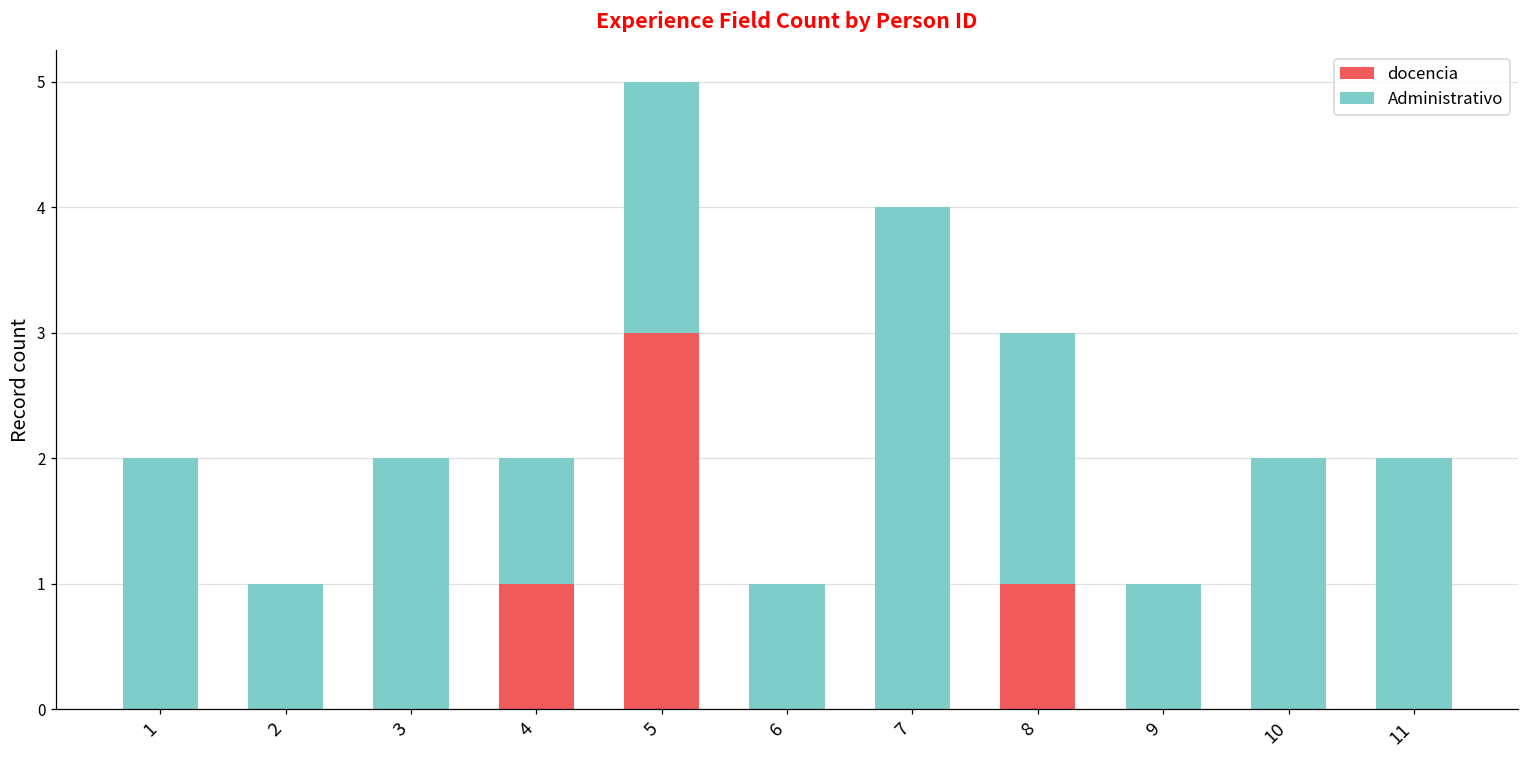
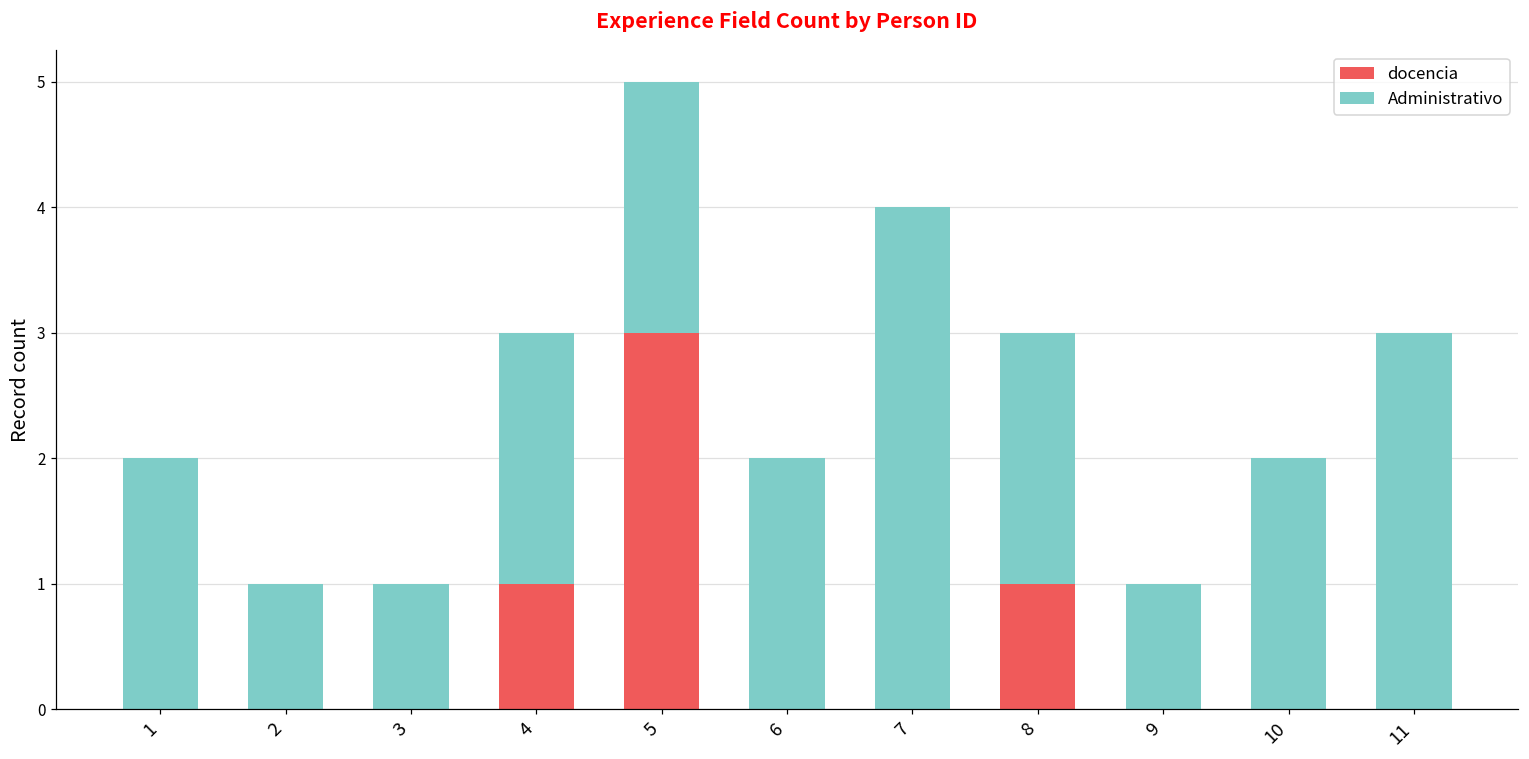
Administrativo, 3: 2 -> 1
Administrativo, 4: 1 -> 2
Administrativo, 6: 1 -> 2
Administrativo, 11: 2 -> 3
